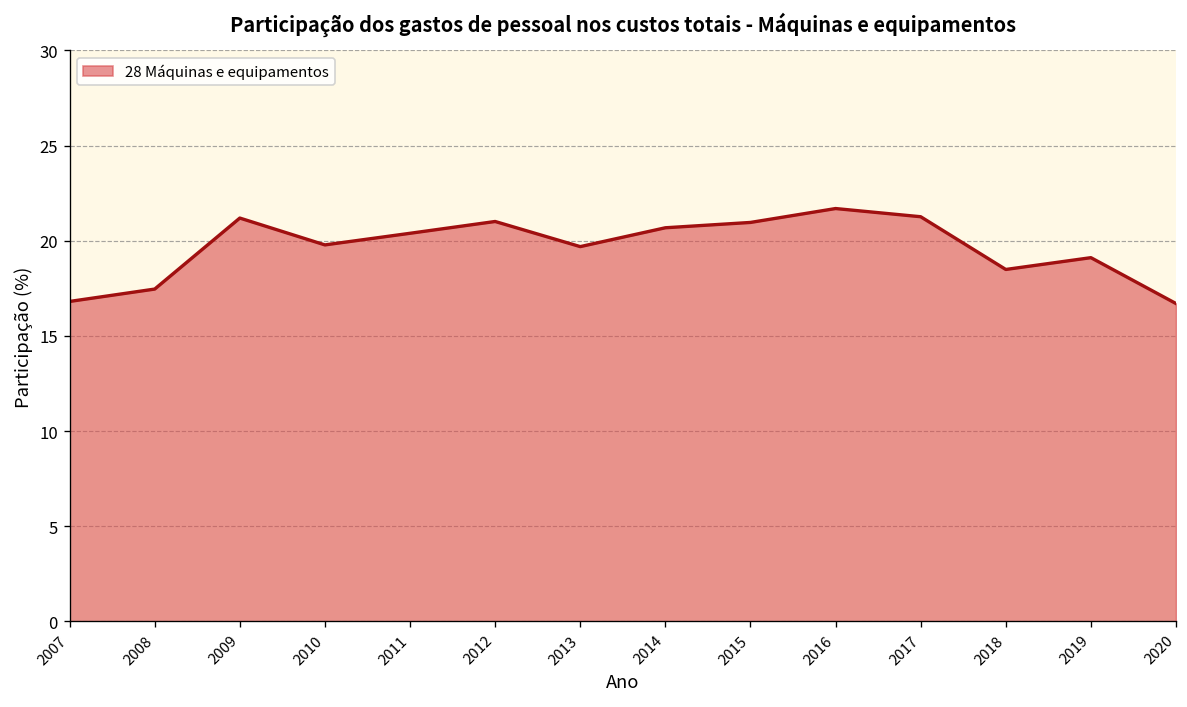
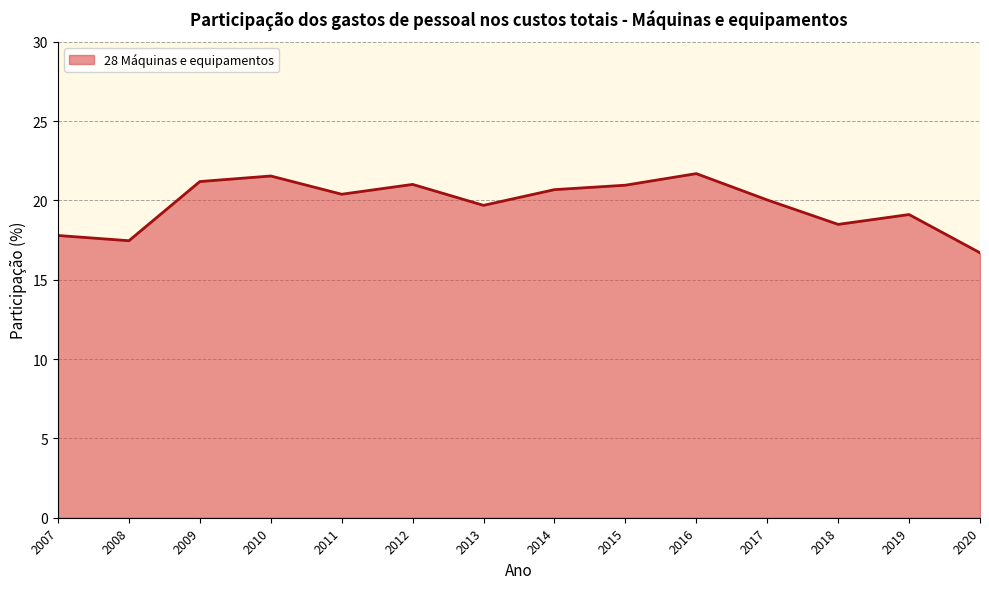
2007: 16.8 -> 17.8
2010: 19.8 -> 21.5
2017: 21.3 -> 20.0
